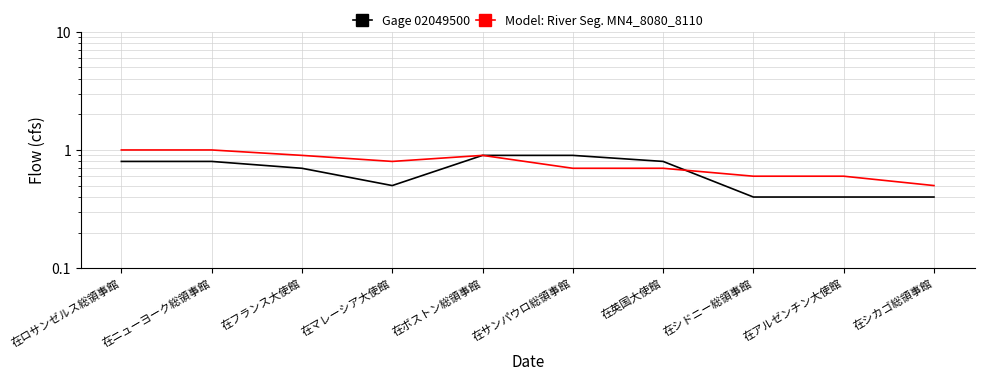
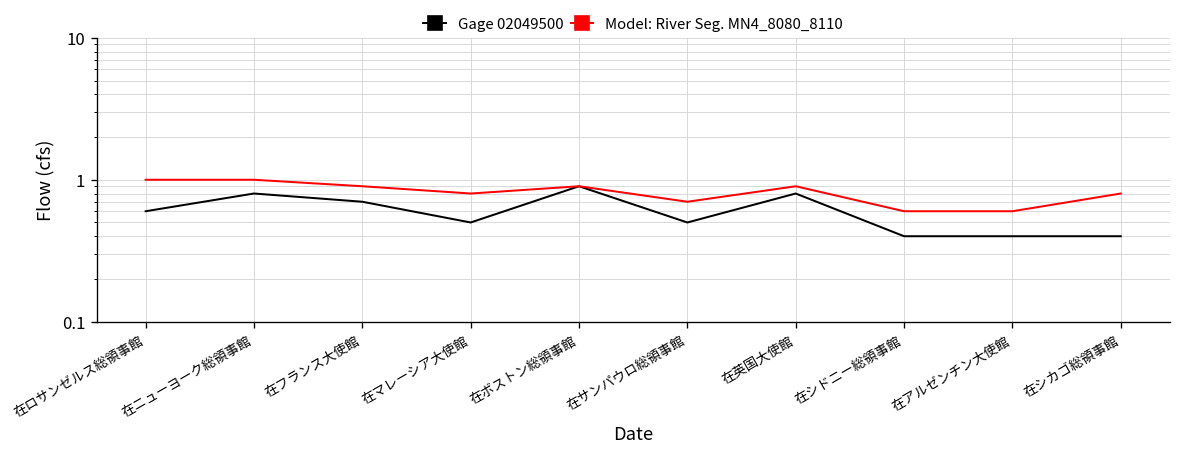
Gage 02049500, 在ロサンゼルス総領事館: 0.8 -> 0.6
Gage 02049500, 在サンパウロ総領事館: 0.9 -> 0.5
Model: River Seg. MN4_8080_8110, 在英国大使館: 0.7 -> 0.9
Model: River Seg. MN4_8080_8110, 在シカゴ総領事館: 0.5 -> 0.8
